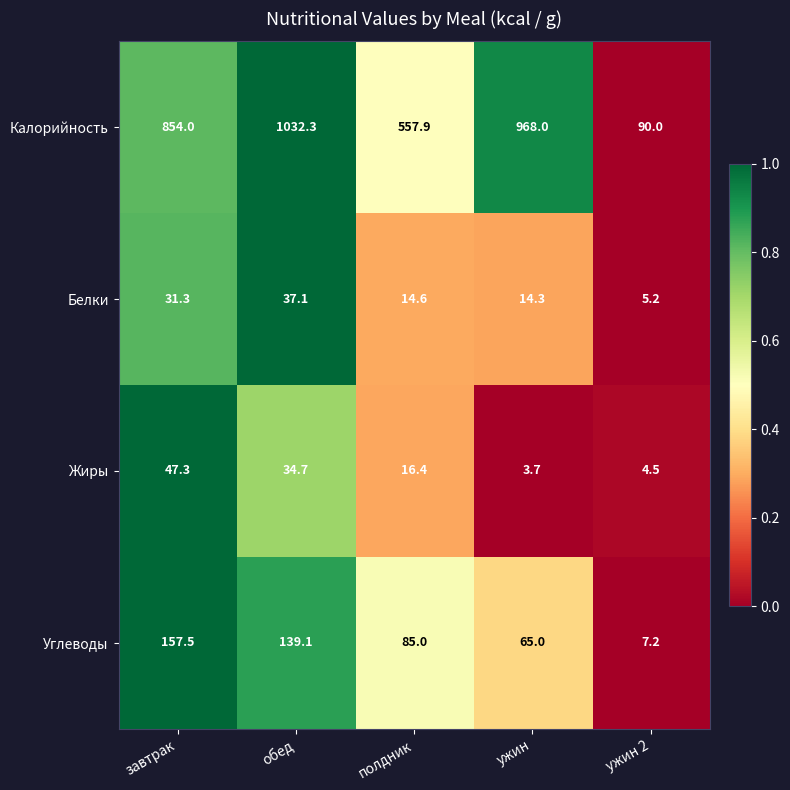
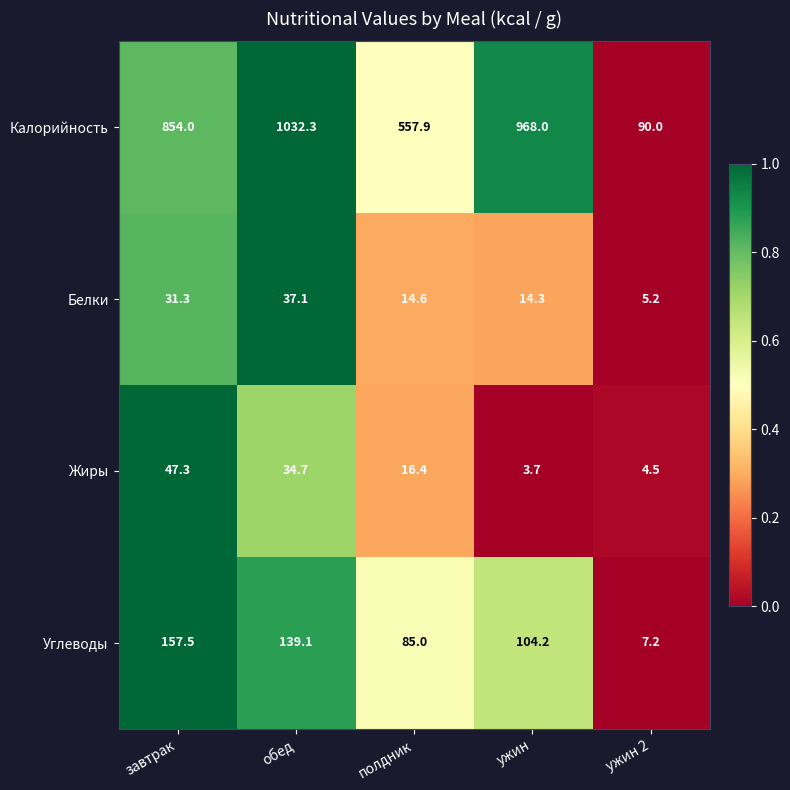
Углеводы, ужин: 65.0 -> 104.2
